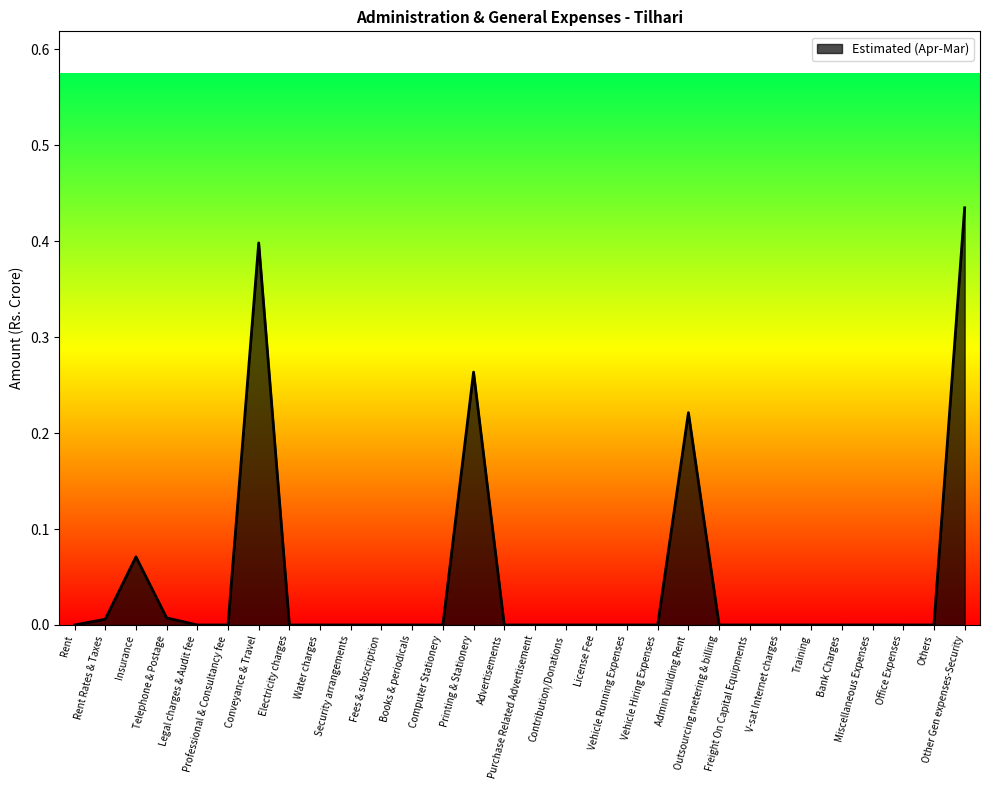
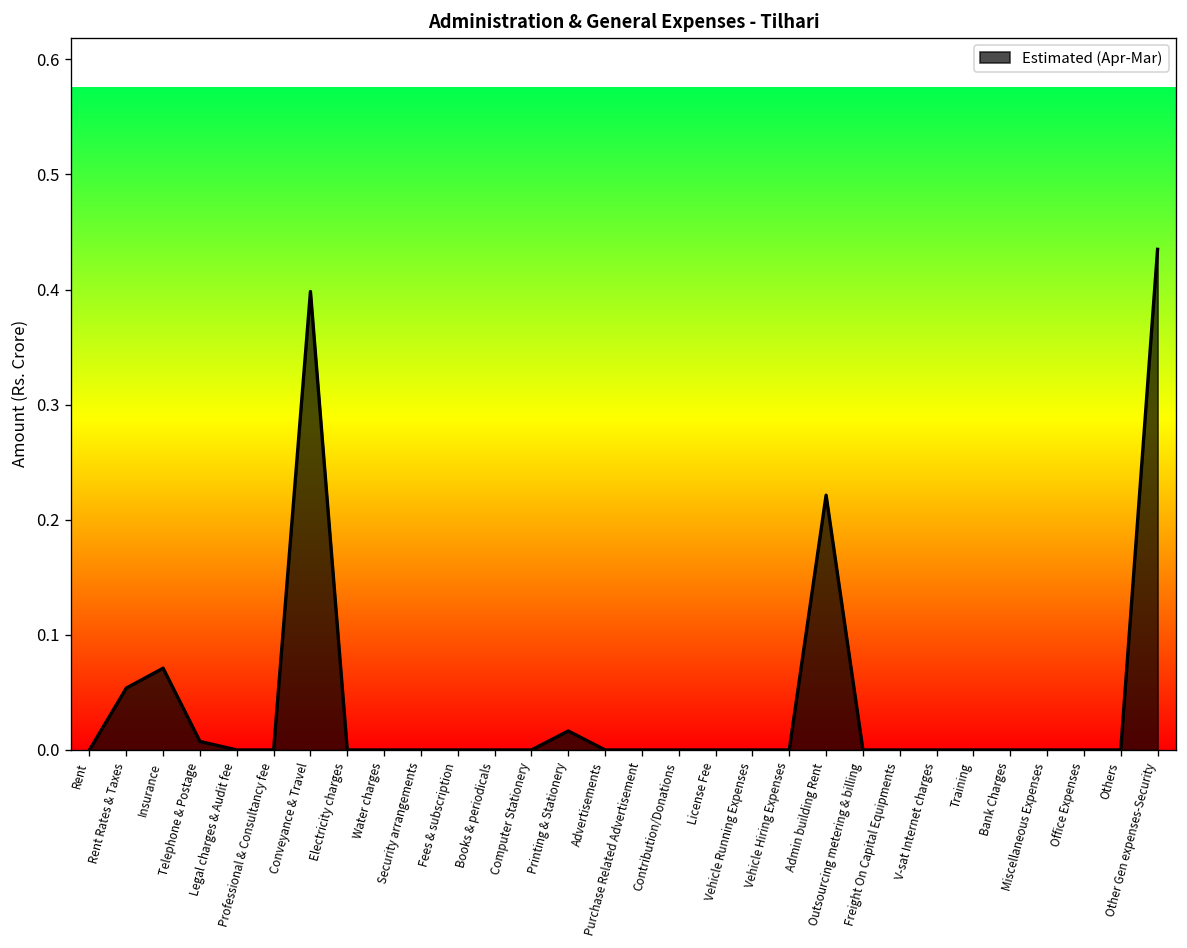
Rent Rates & Taxes: 0.01 -> 0.05
Printing & Stationery: 0.26 -> 0.02
